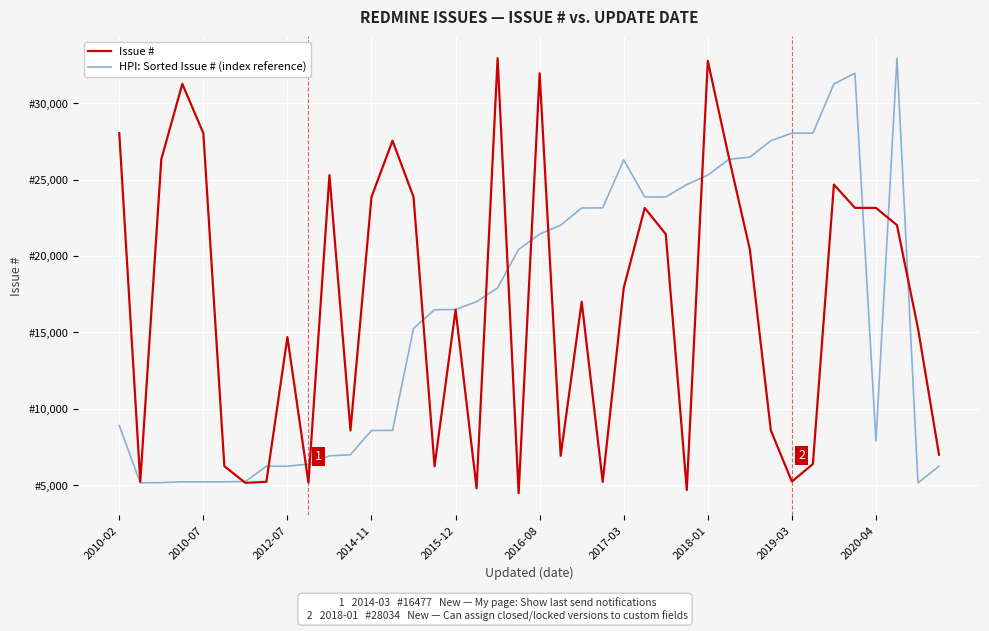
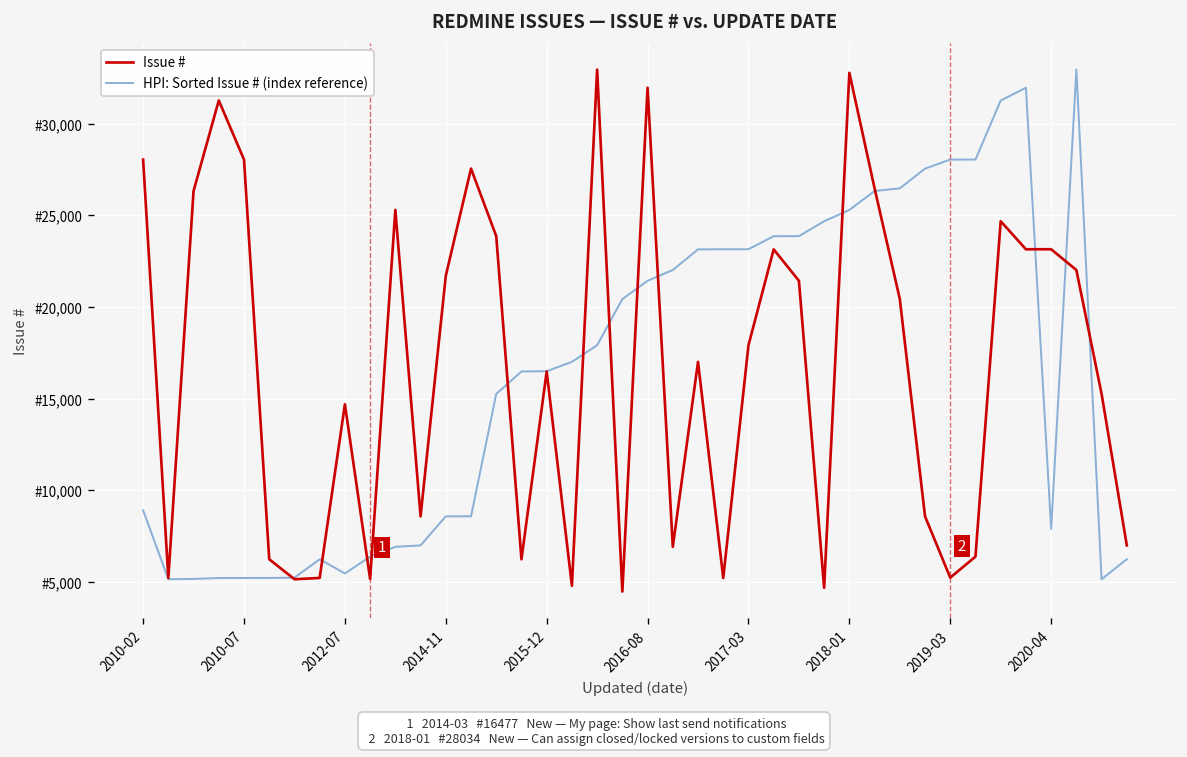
HPI: Sorted Issue # (index reference), 2012-07: #6,200 -> #5,500
Issue #, 2014-11: #23,900 -> #21,700
HPI: Sorted Issue # (index reference), 2017-03: #26,300 -> #23,100
